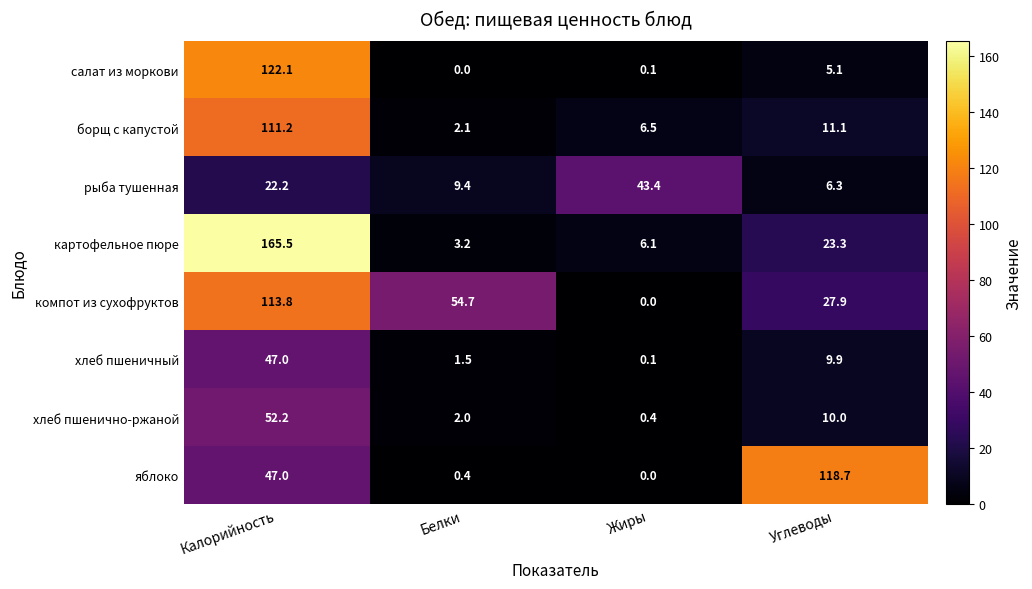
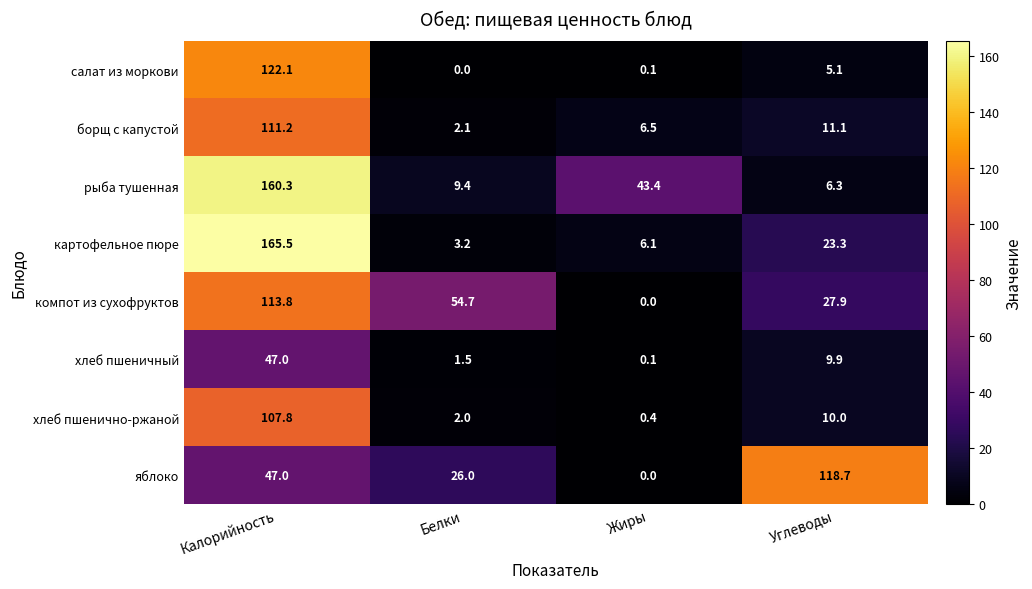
рыба тушенная, Калорийность: 22.2 -> 160.3
хлеб пшенично-ржаной, Калорийность: 52.2 -> 107.8
яблоко, Белки: 0.4 -> 26.0
